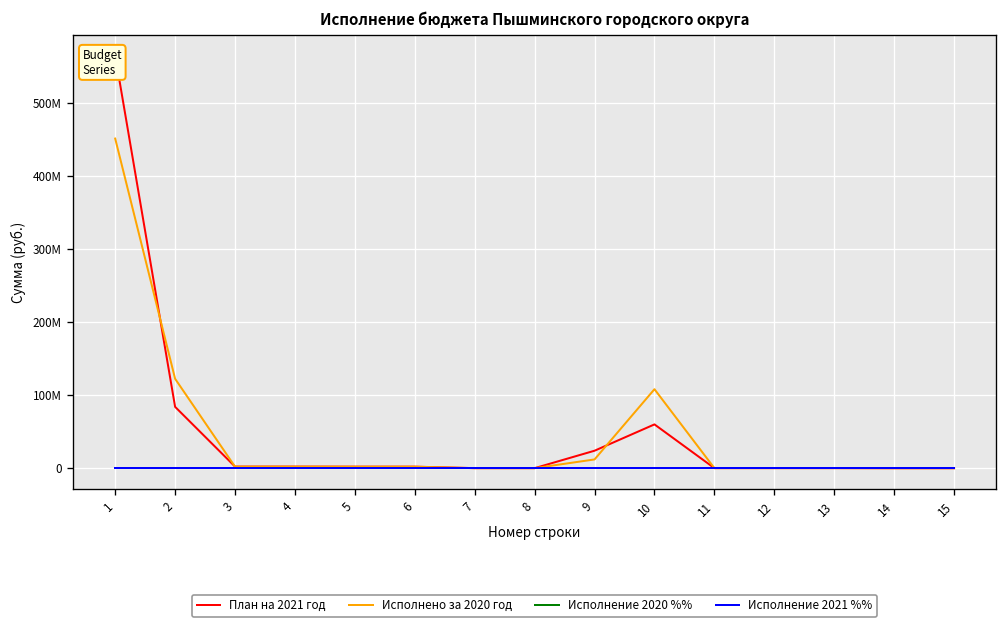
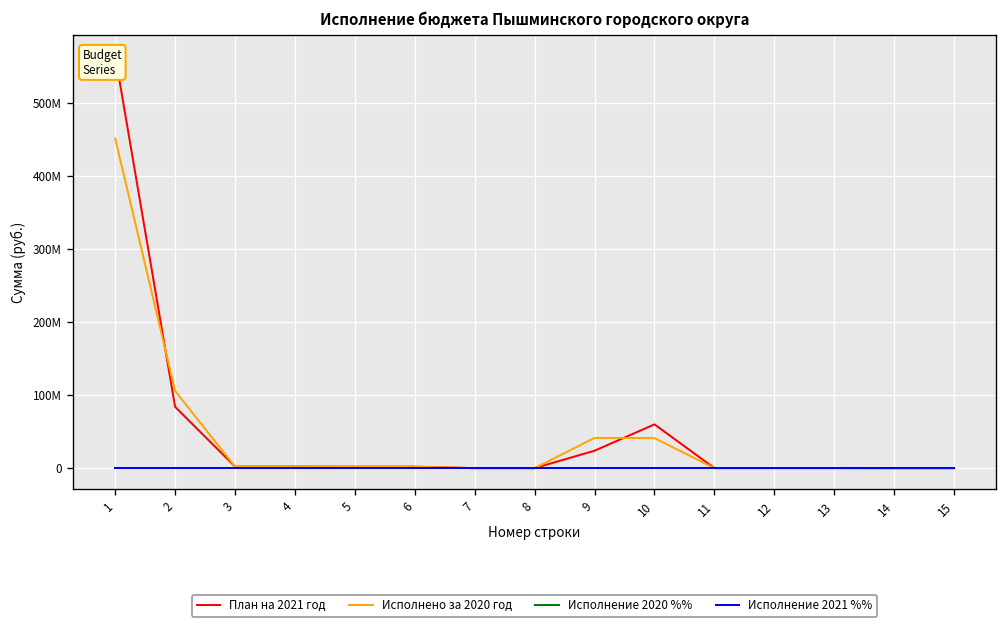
Исполнено за 2020 год, 2: 120000000 -> 110000000
Исполнено за 2020 год, 9: 10000000 -> 40000000
Исполнено за 2020 год, 10: 110000000 -> 40000000
